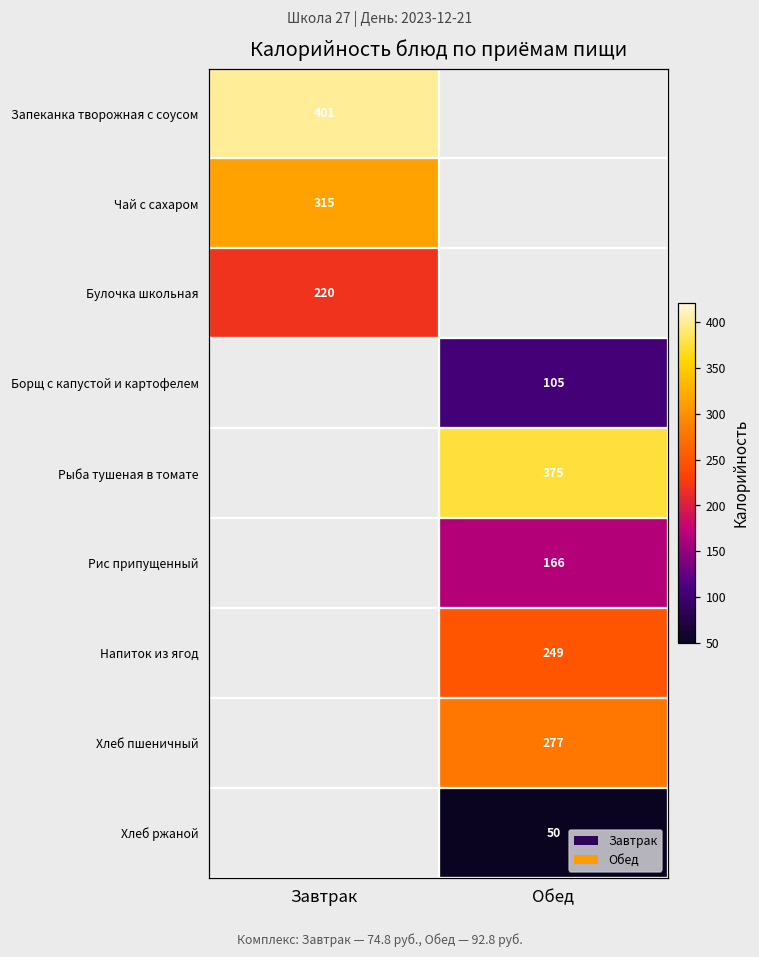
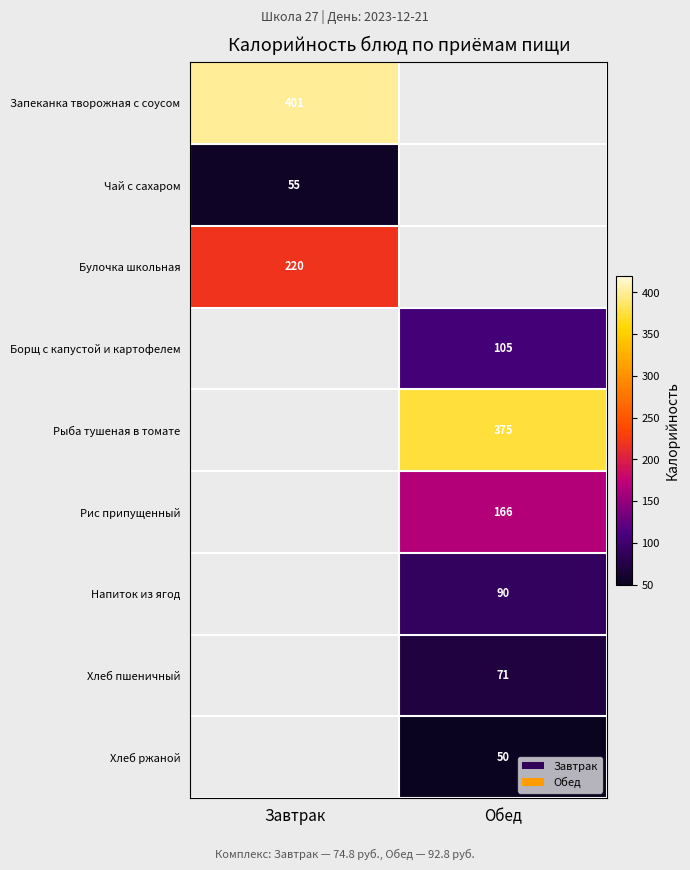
Чай с сахаром, Завтрак: 315 -> 55
Напиток из ягод, Обед: 249 -> 90
Хлеб пшеничный, Обед: 277 -> 71
